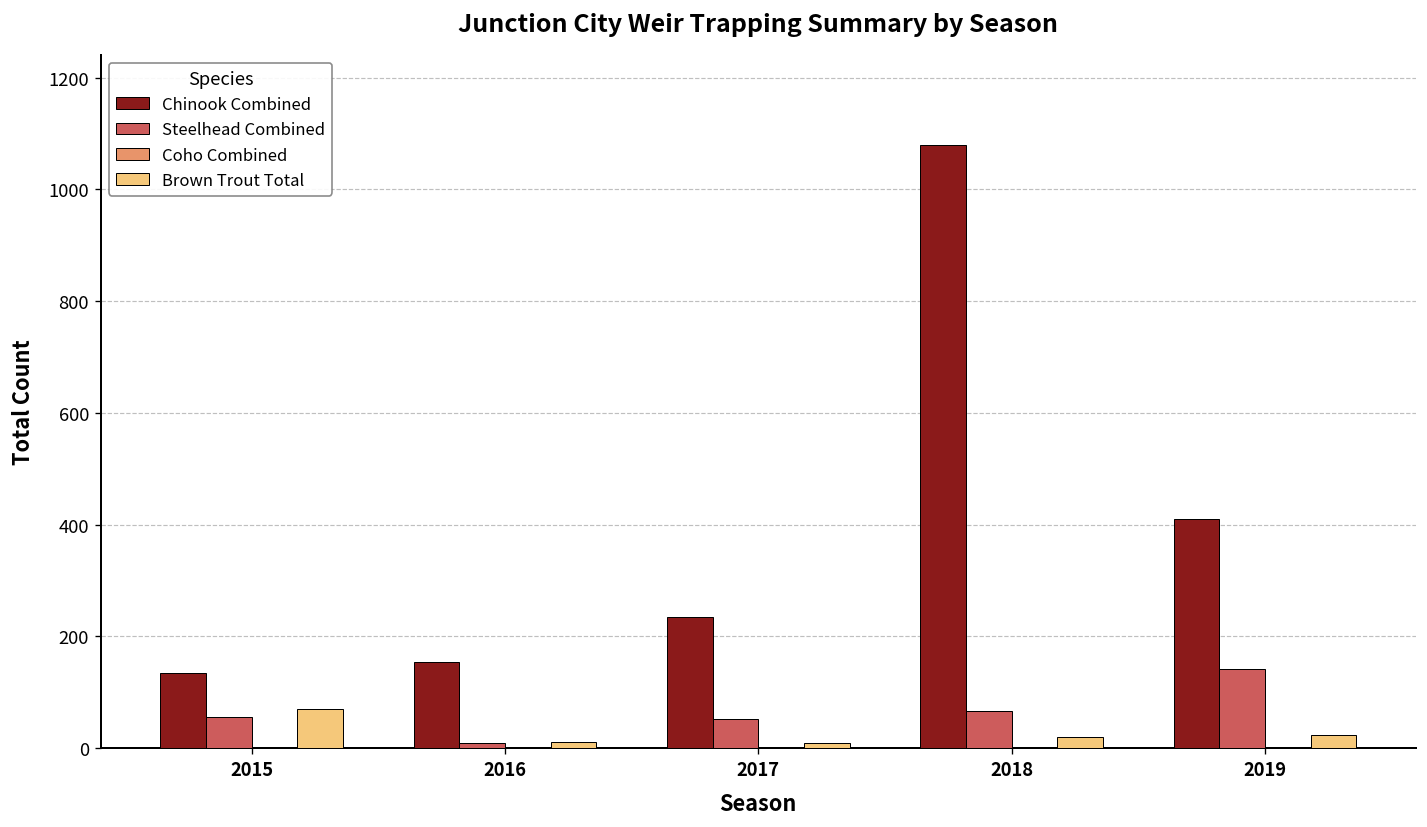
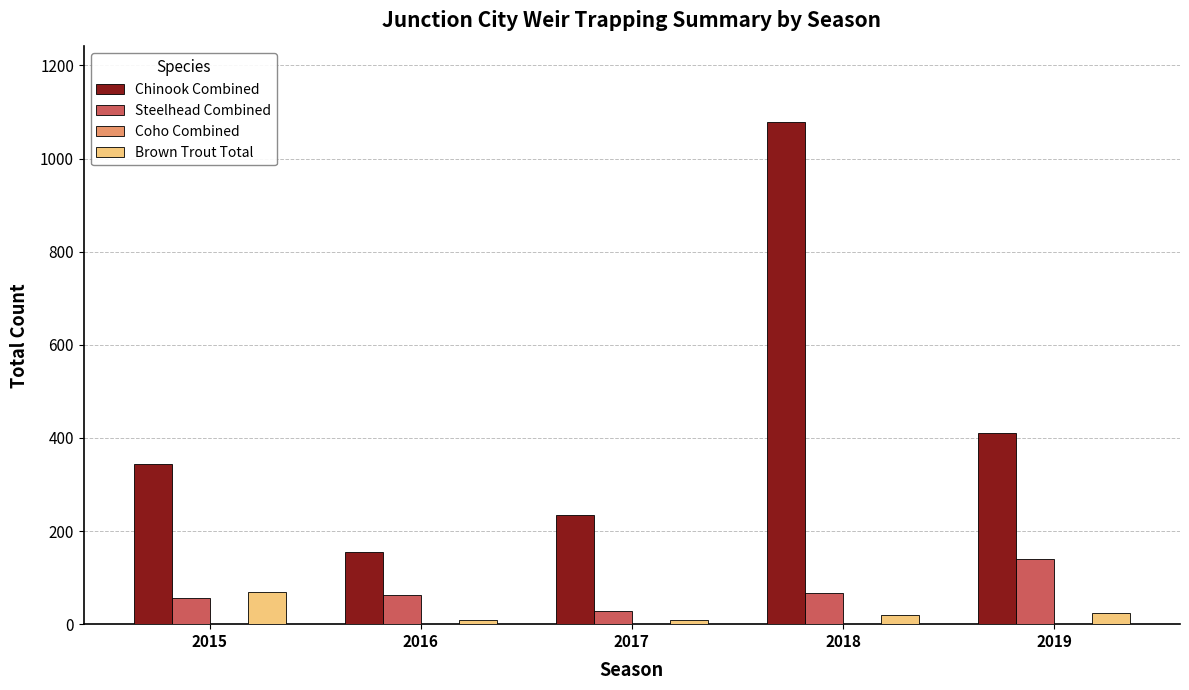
Chinook Combined, 2015: 130 -> 340
Steelhead Combined, 2016: 10 -> 60
Steelhead Combined, 2017: 50 -> 30
